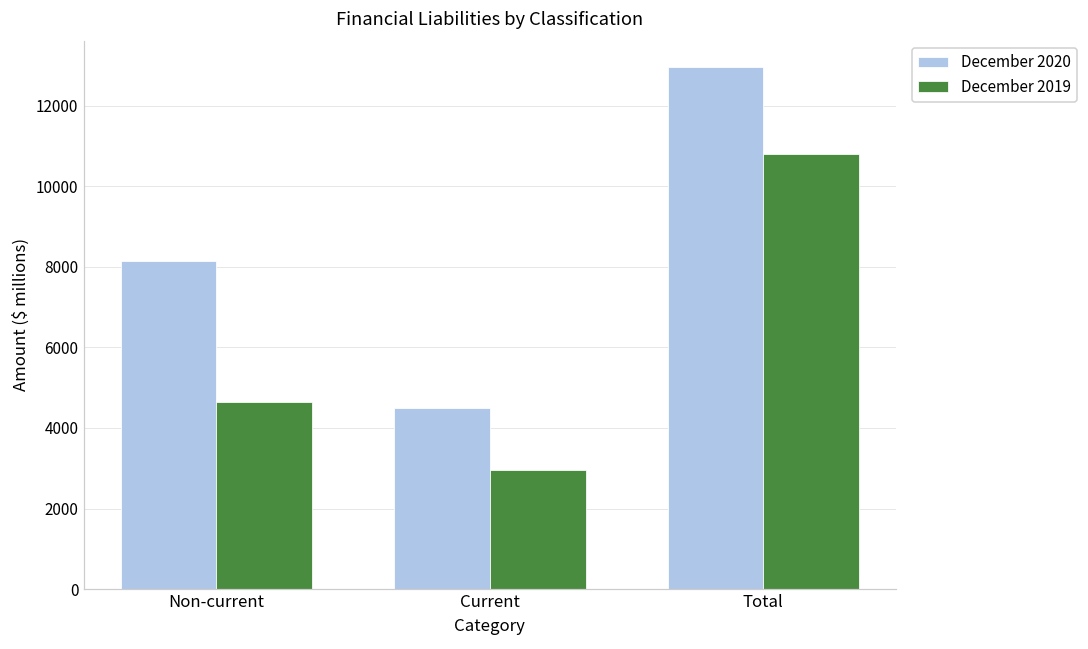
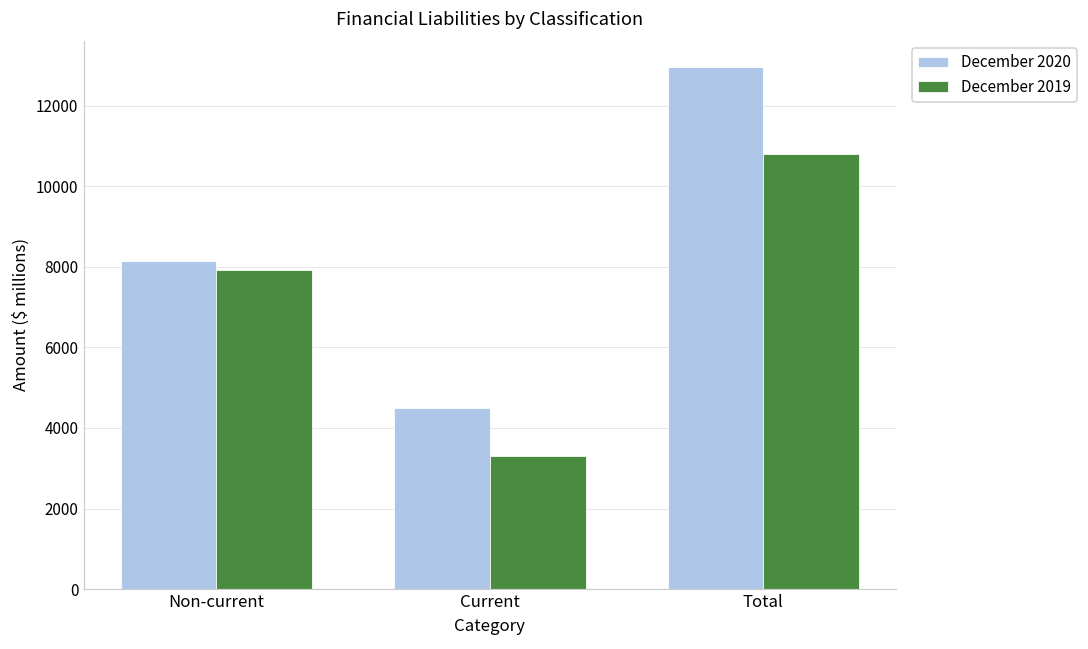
December 2019, Non-current: 4600 -> 7900
December 2019, Current: 3000 -> 3300
